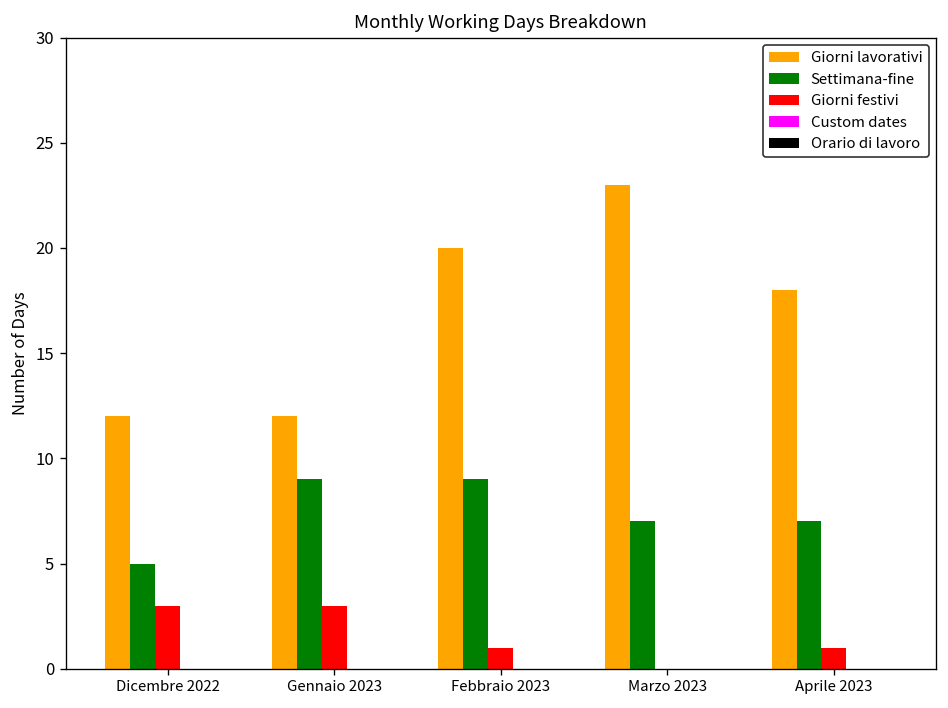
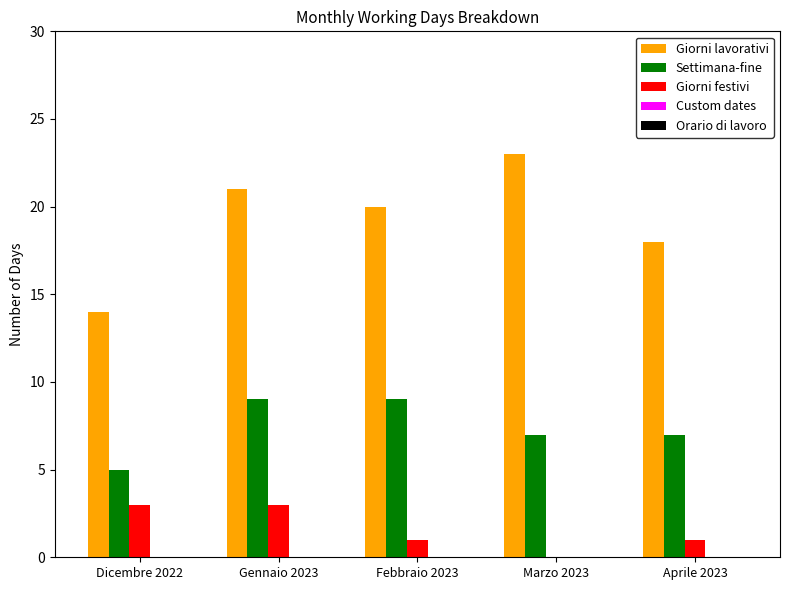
Giorni lavorativi, Dicembre 2022: 12 -> 14
Giorni lavorativi, Gennaio 2023: 12 -> 21
